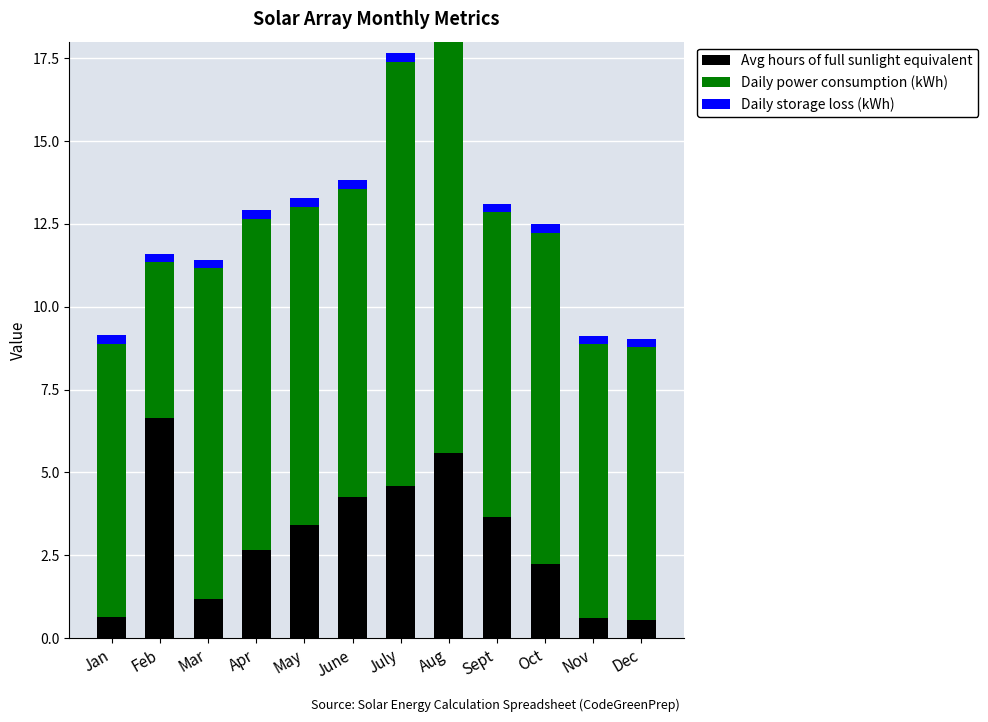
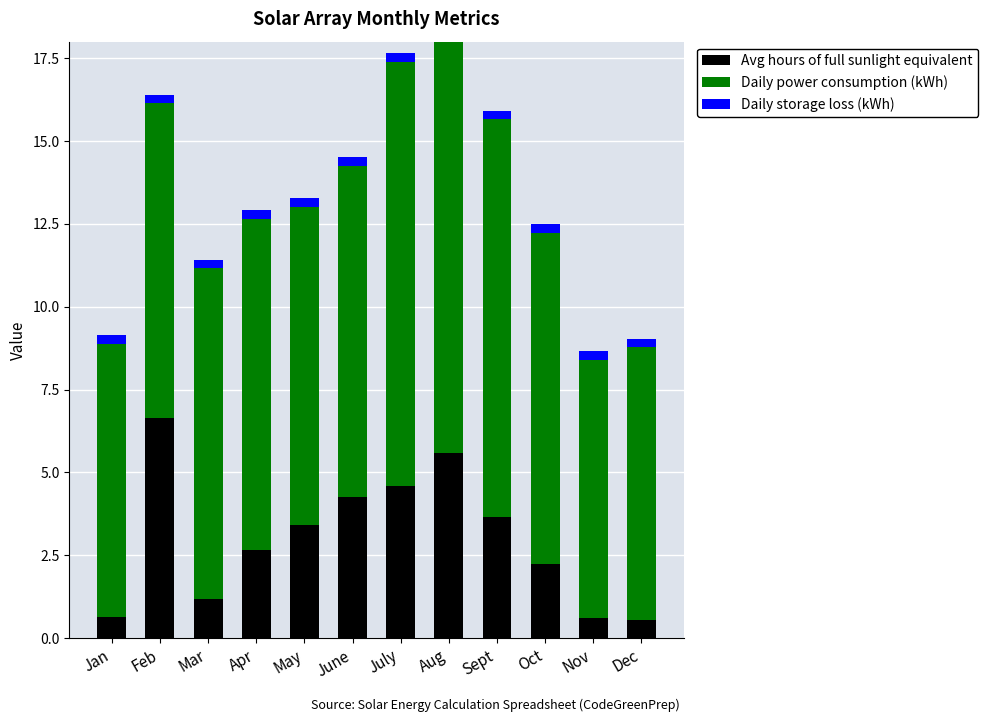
Daily power consumption (kWh), Feb: 4.7 -> 9.5
Daily power consumption (kWh), June: 9.3 -> 10.0
Daily power consumption (kWh), Sept: 9.2 -> 12.0
Daily power consumption (kWh), Nov: 8.3 -> 7.8
